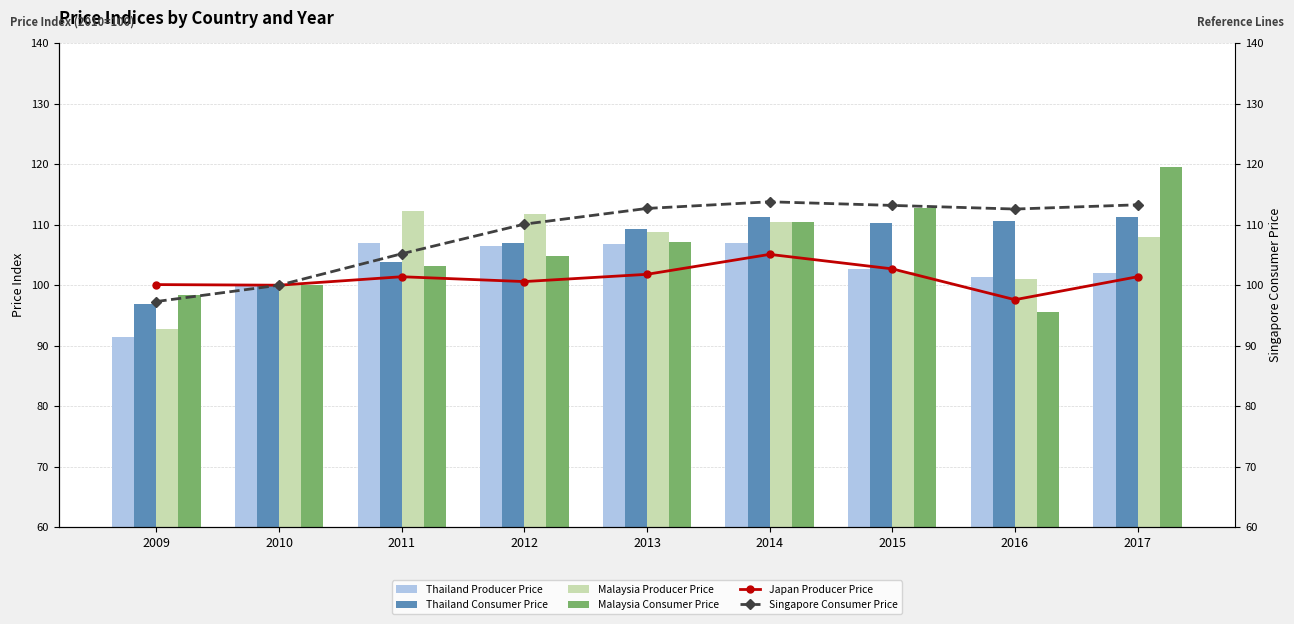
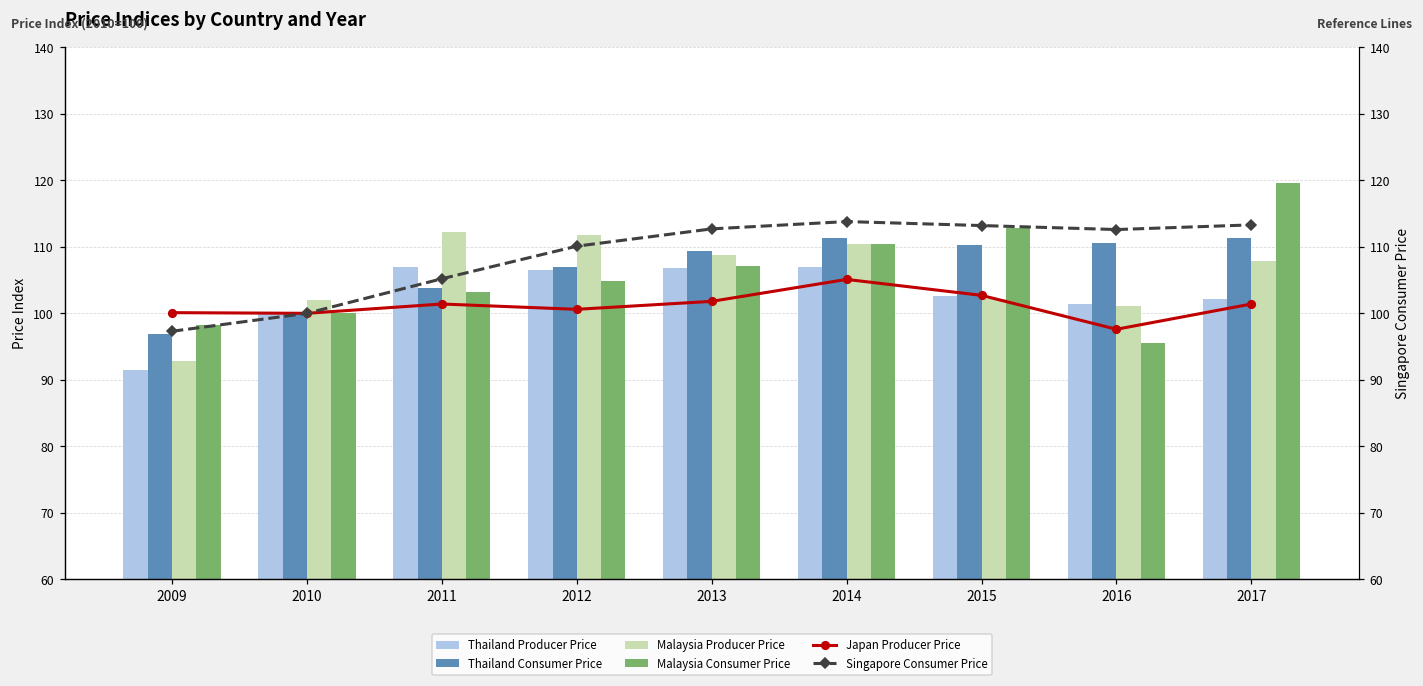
Malaysia Producer Price, 2010: 100 -> 102
